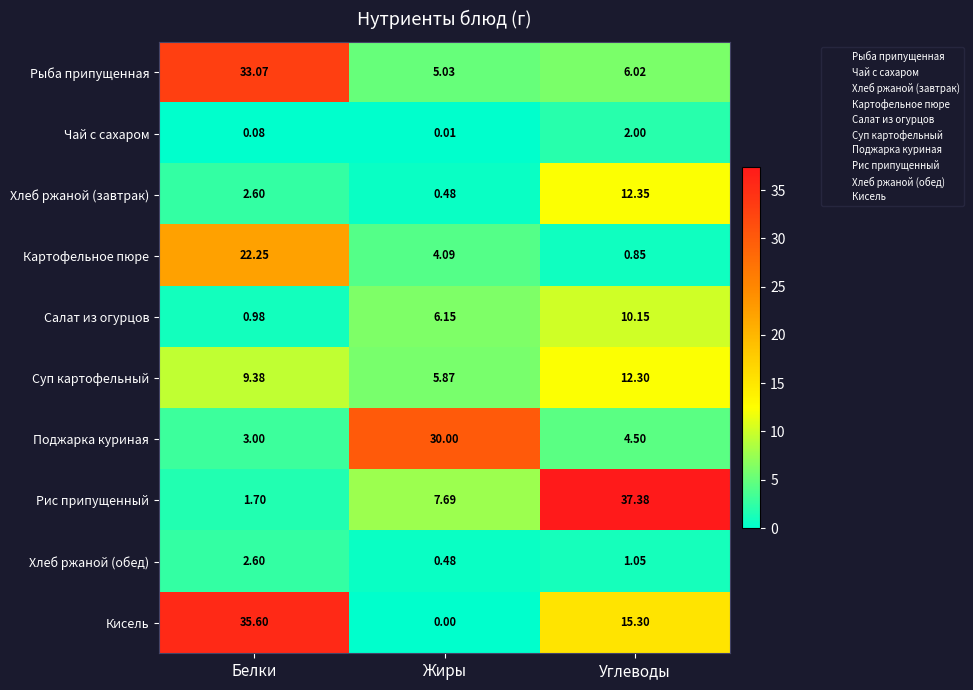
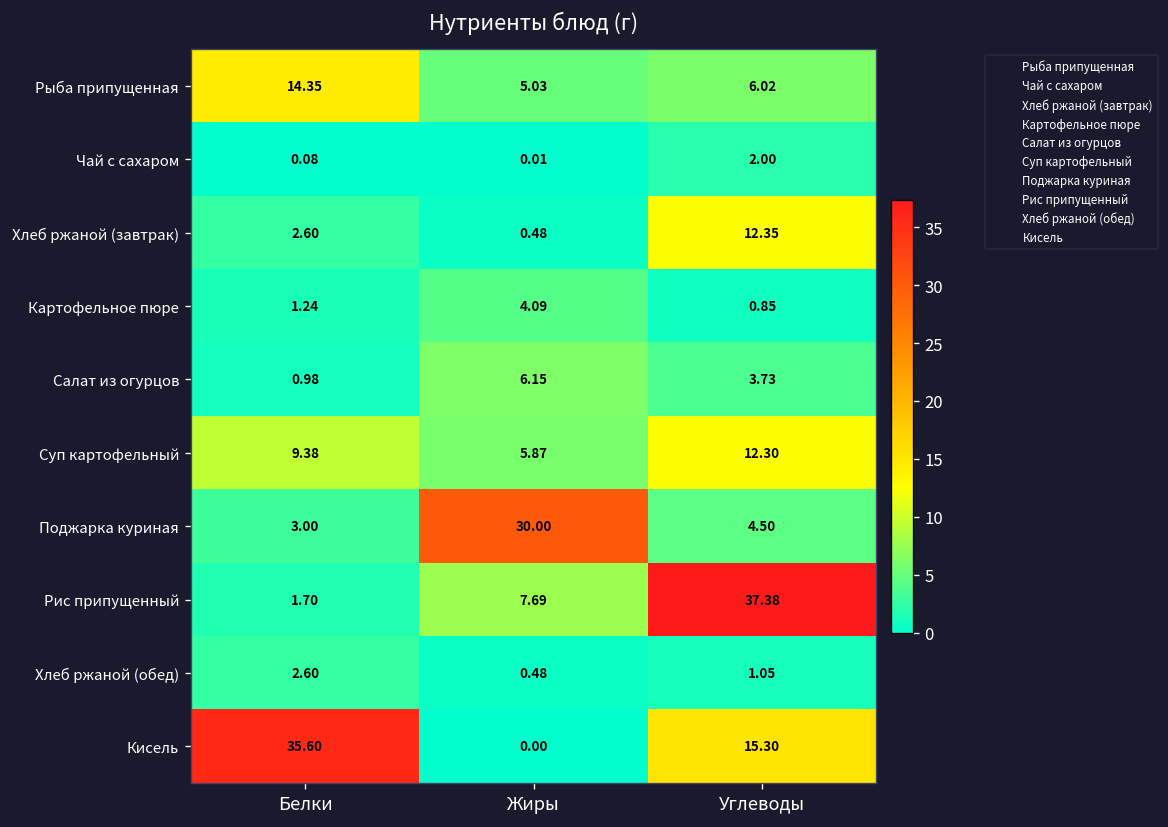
Рыба припущенная, Белки: 33.07 -> 14.35
Картофельное пюре, Белки: 22.25 -> 1.24
Салат из огурцов, Углеводы: 10.15 -> 3.73
